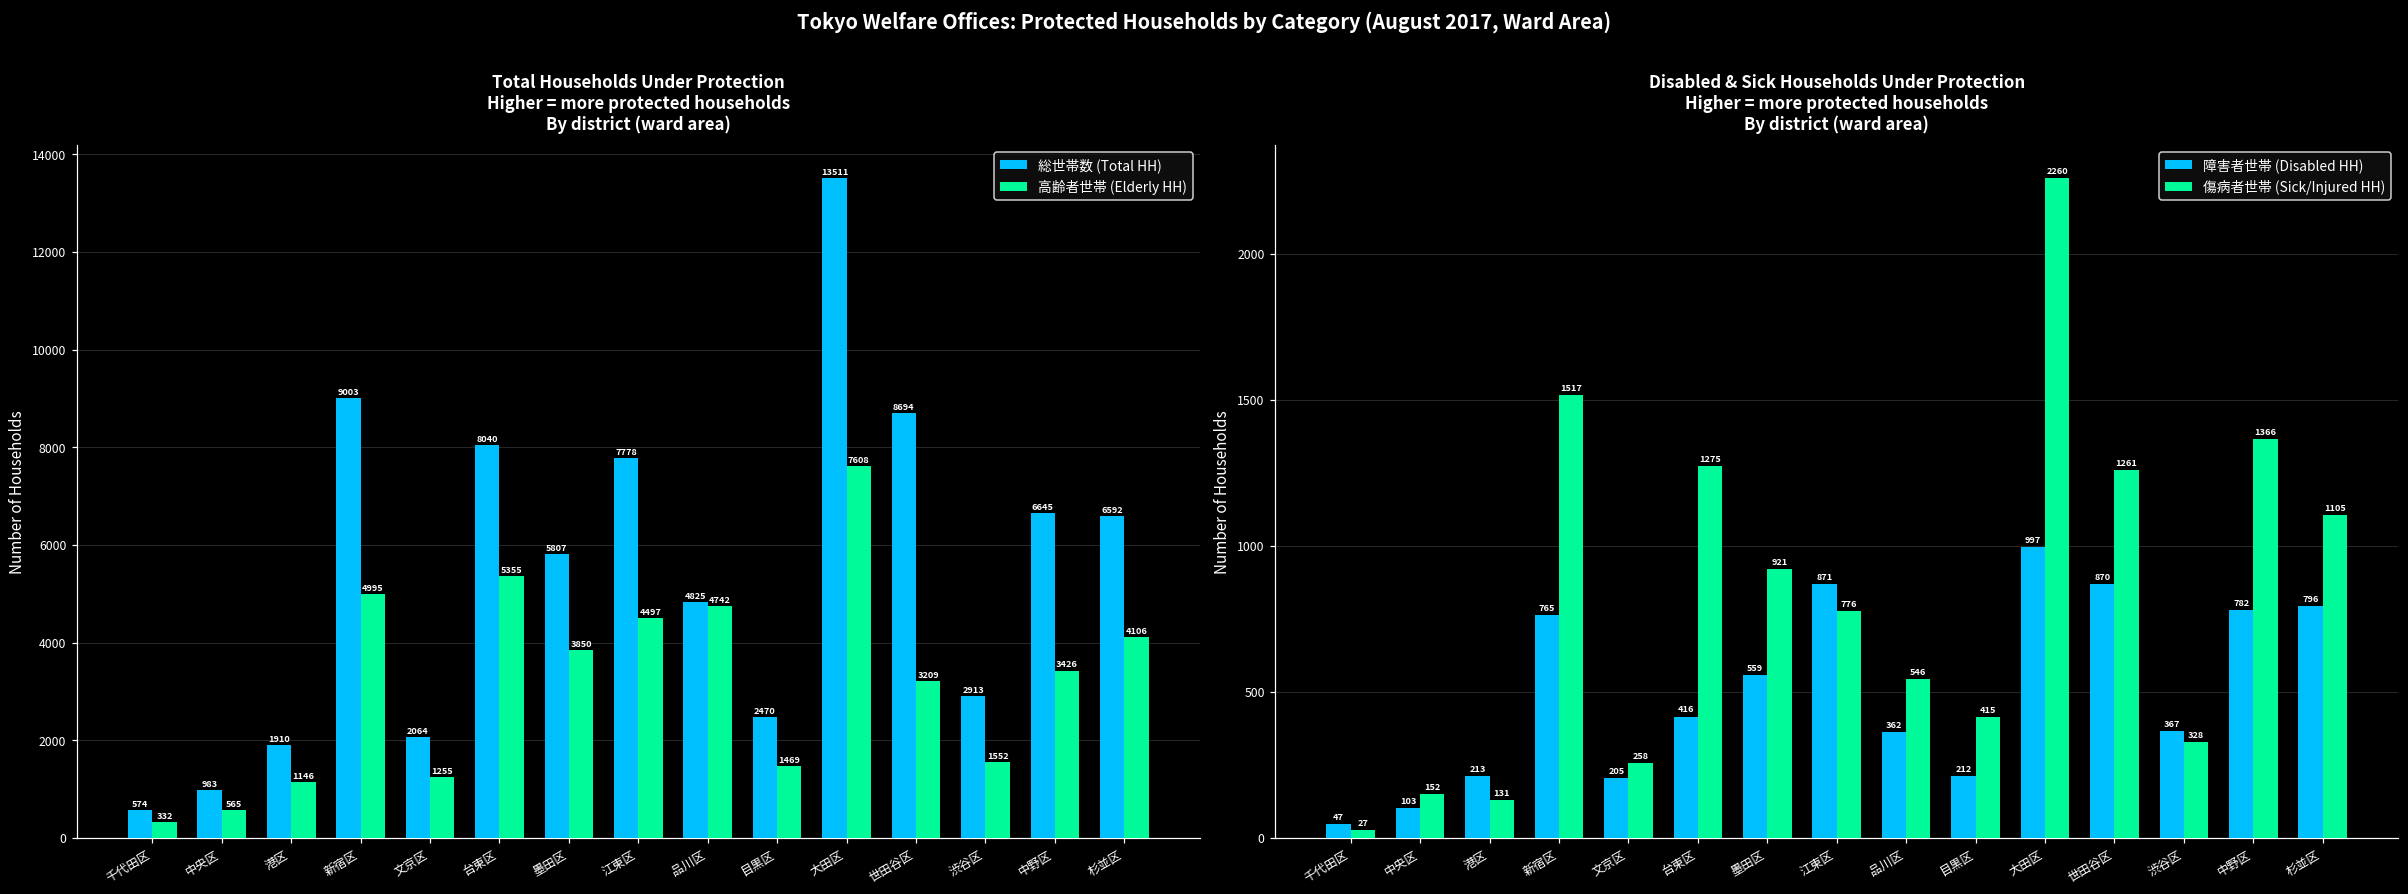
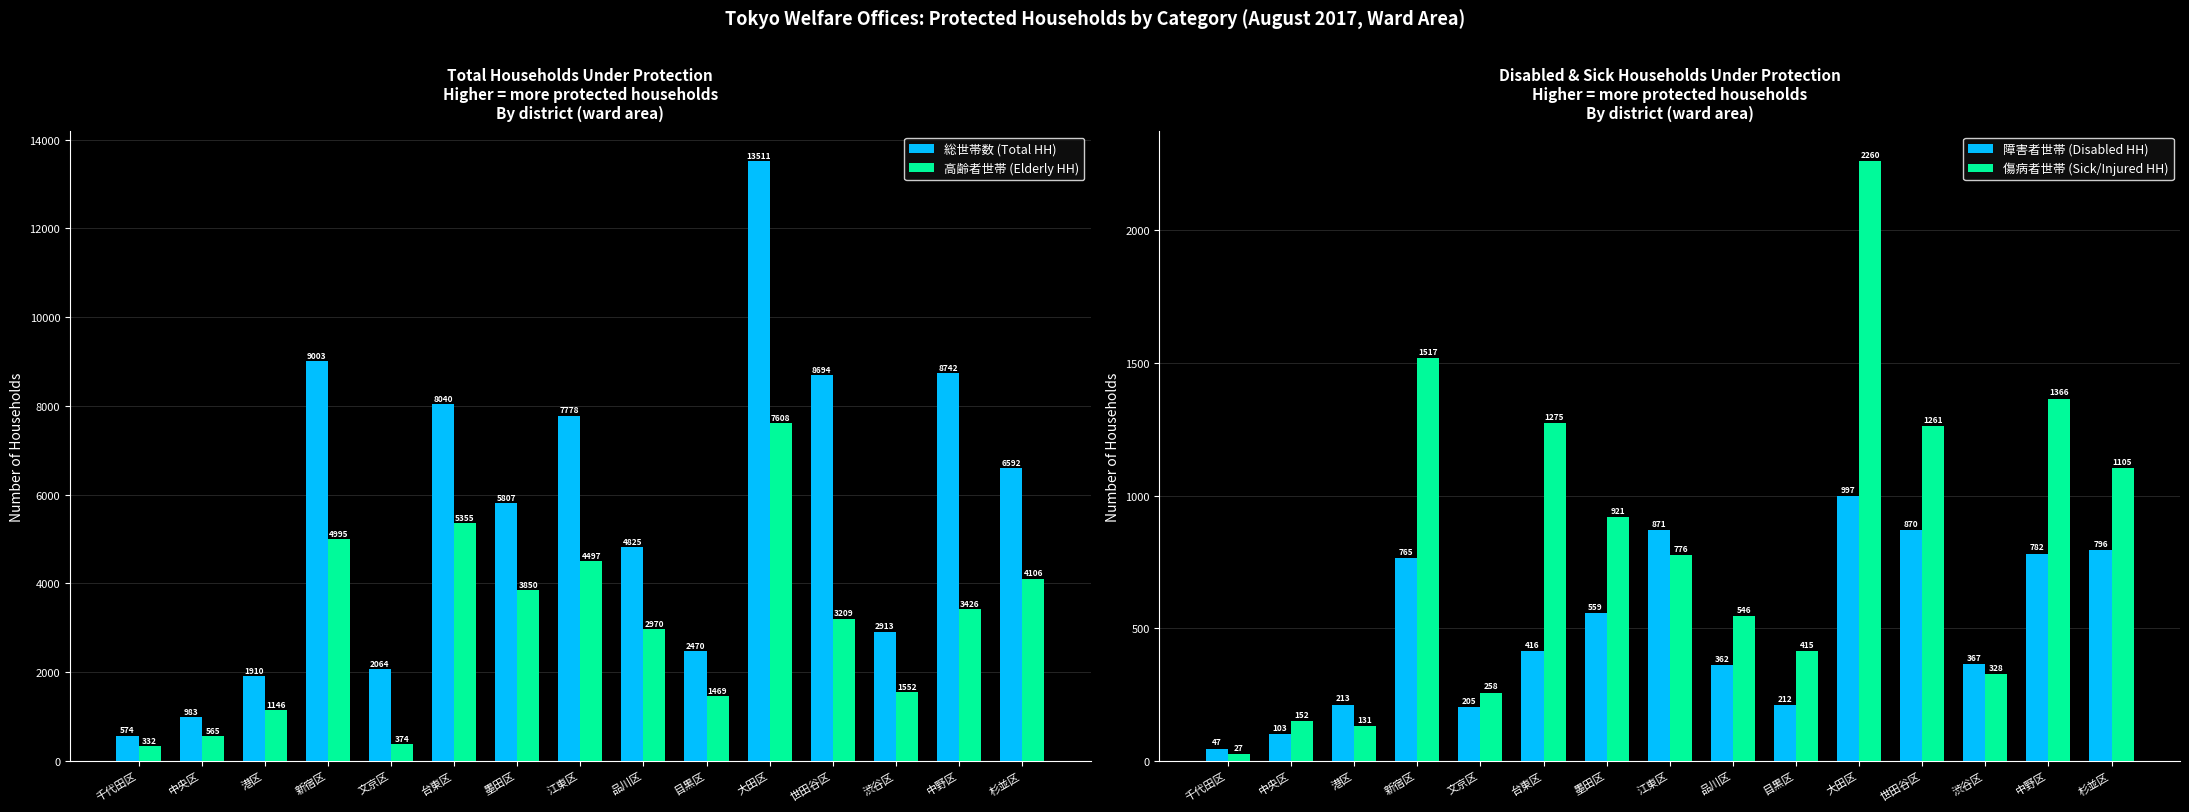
Total Households Under Protection Higher = more protected households By district (ward area), 高齢者世帯 (Elderly HH), 文京区: 1255 -> 374
Total Households Under Protection Higher = more protected households By district (ward area), 高齢者世帯 (Elderly HH), 品川区: 4742 -> 2970
Total Households Under Protection Higher = more protected households By district (ward area), 総世帯数 (Total HH), 中野区: 6645 -> 8742
